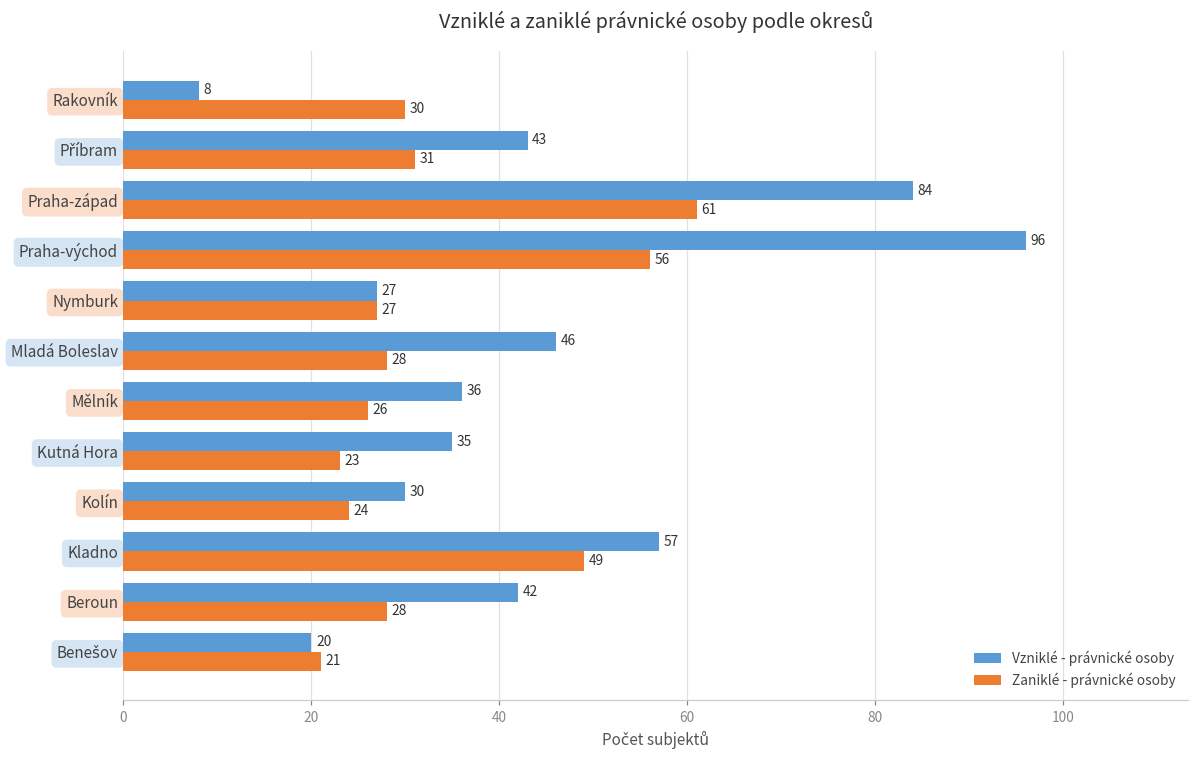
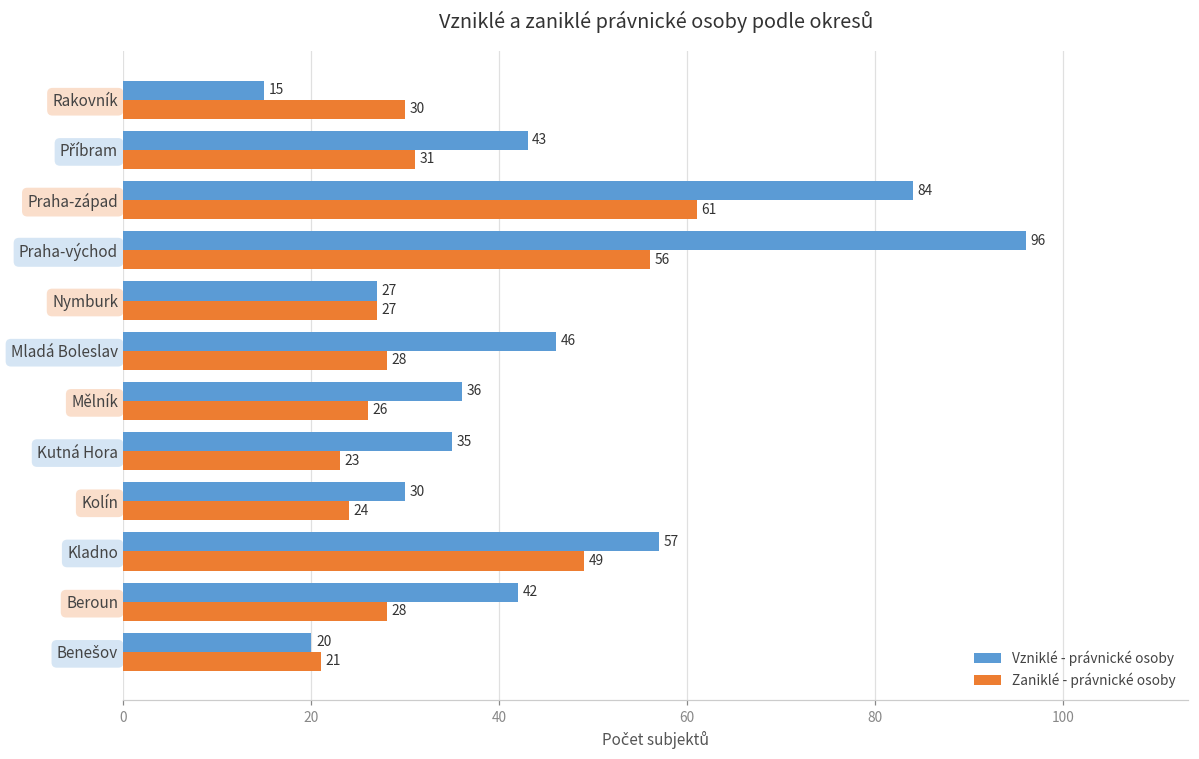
Vzniklé - právnické osoby, Rakovník: 8 -> 15
